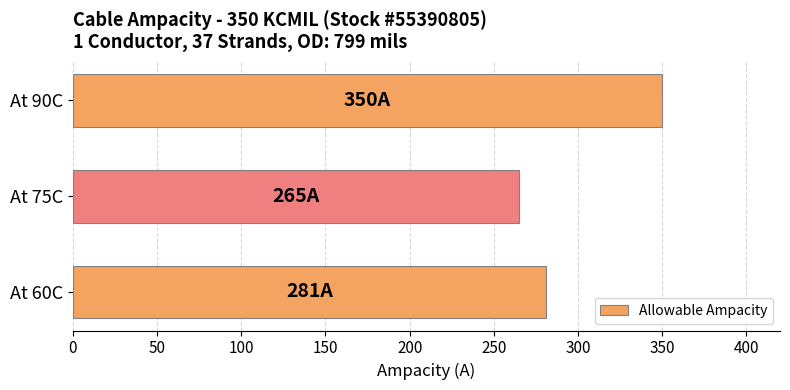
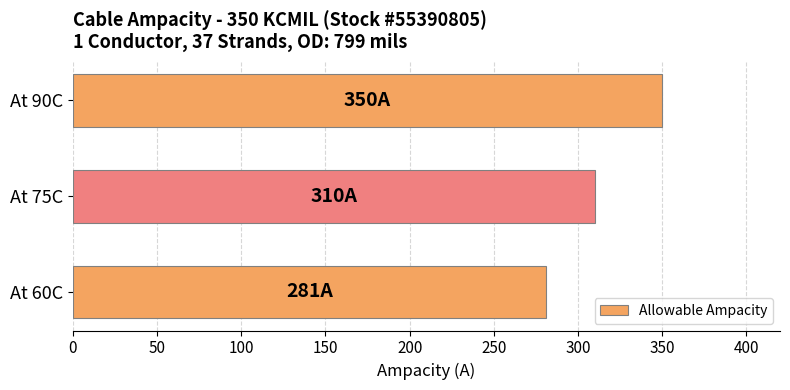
At 75C: 265A -> 310A
